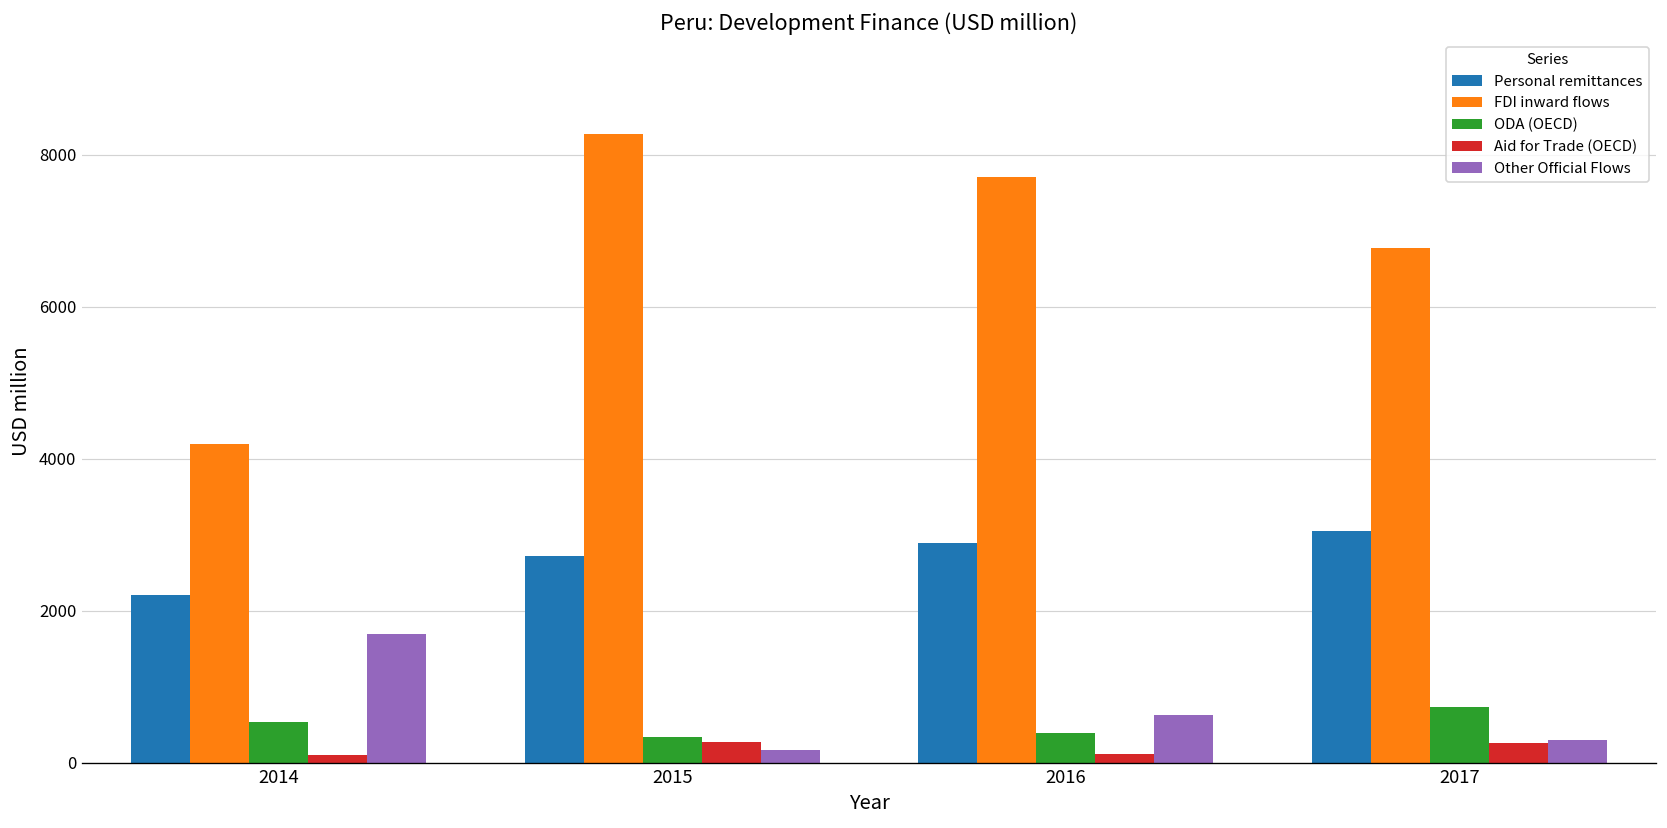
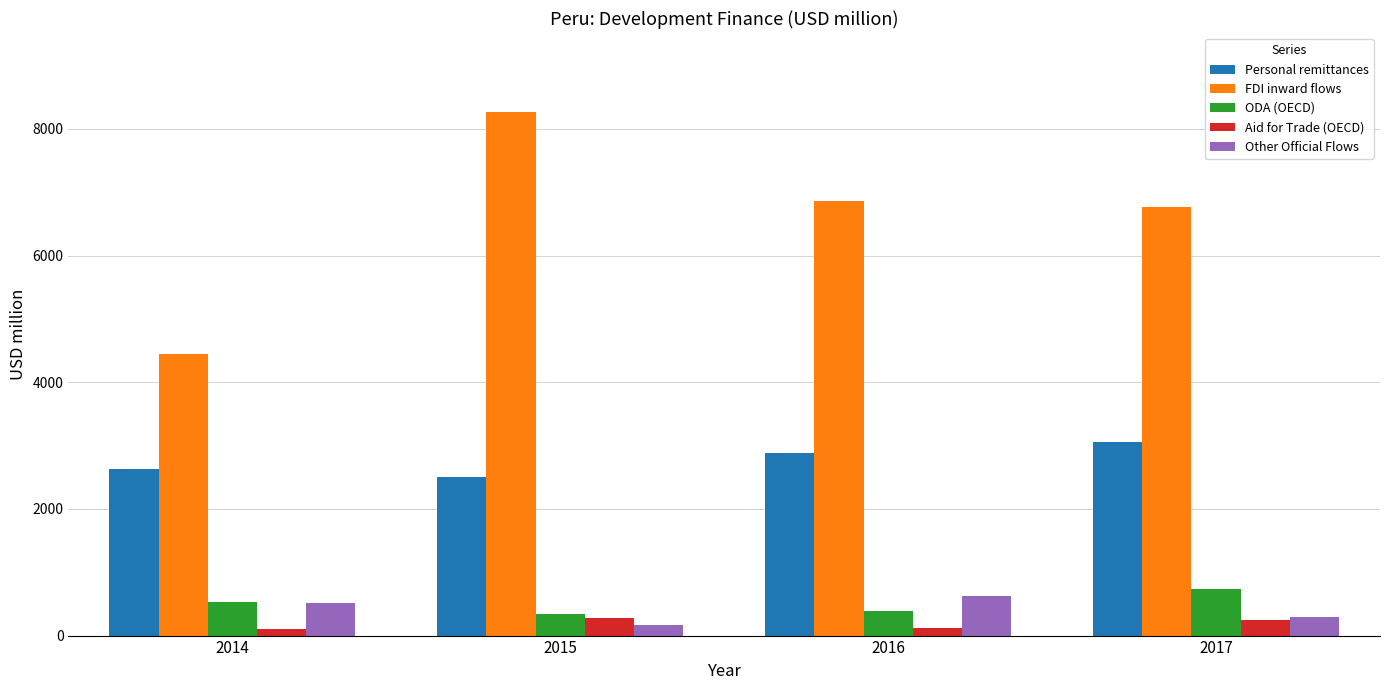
Personal remittances, 2014: 2200 -> 2600
FDI inward flows, 2014: 4200 -> 4400
Other Official Flows, 2014: 1700 -> 500
Personal remittances, 2015: 2700 -> 2500
FDI inward flows, 2016: 7700 -> 6900
